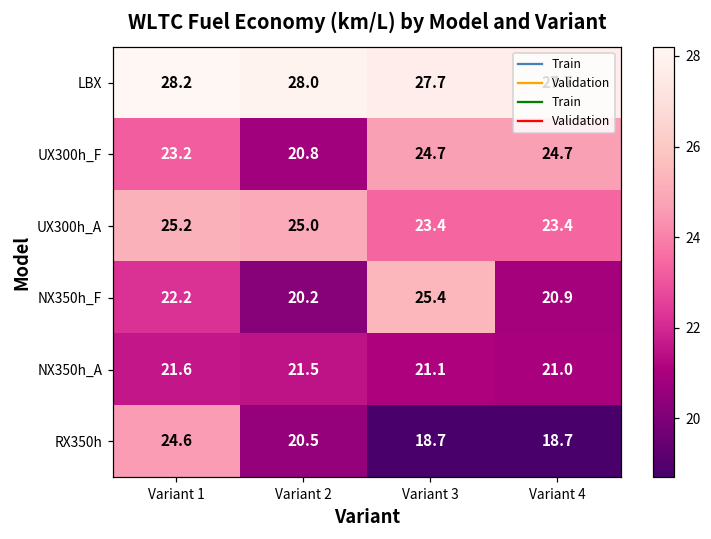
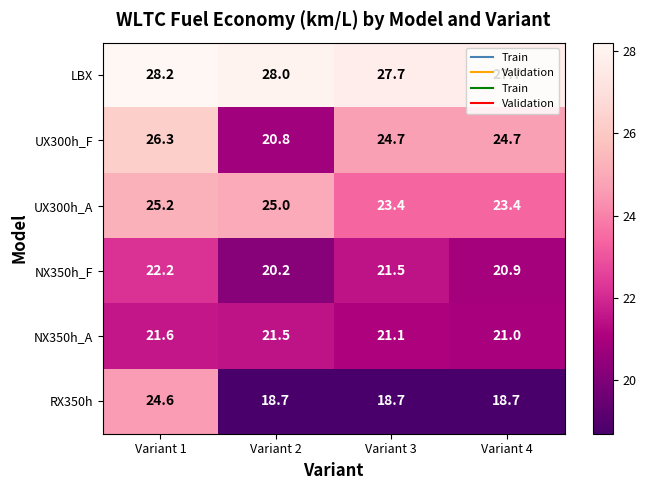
UX300h_F, Variant 1: 23.2 -> 26.3
NX350h_F, Variant 3: 25.4 -> 21.5
RX350h, Variant 2: 20.5 -> 18.7
